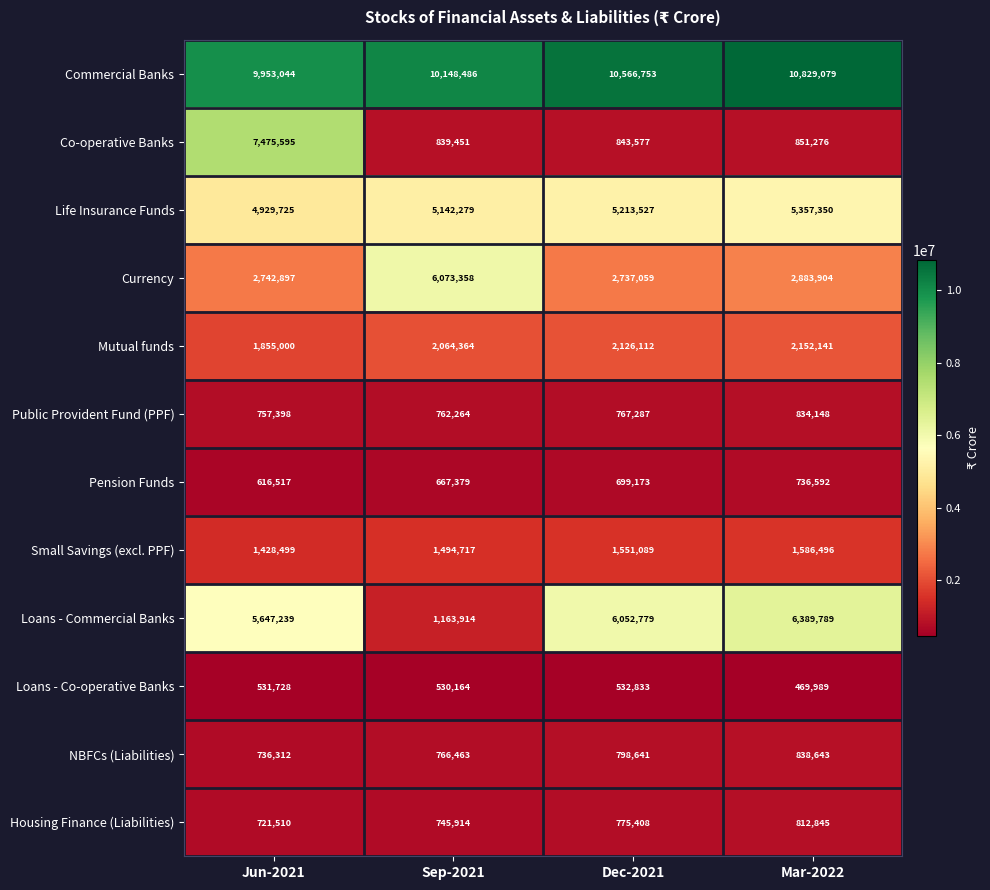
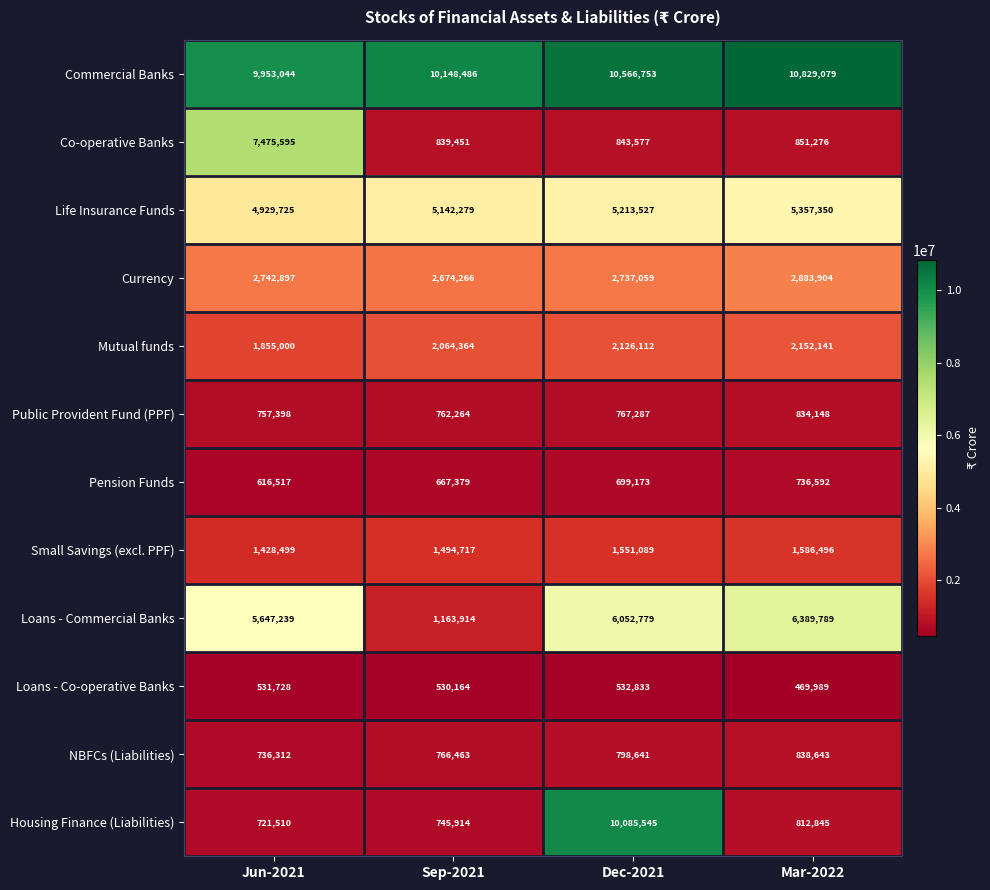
Currency, Sep-2021: 6,073,358 -> 2,674,266
Housing Finance (Liabilities), Dec-2021: 775,408 -> 10,085,545
